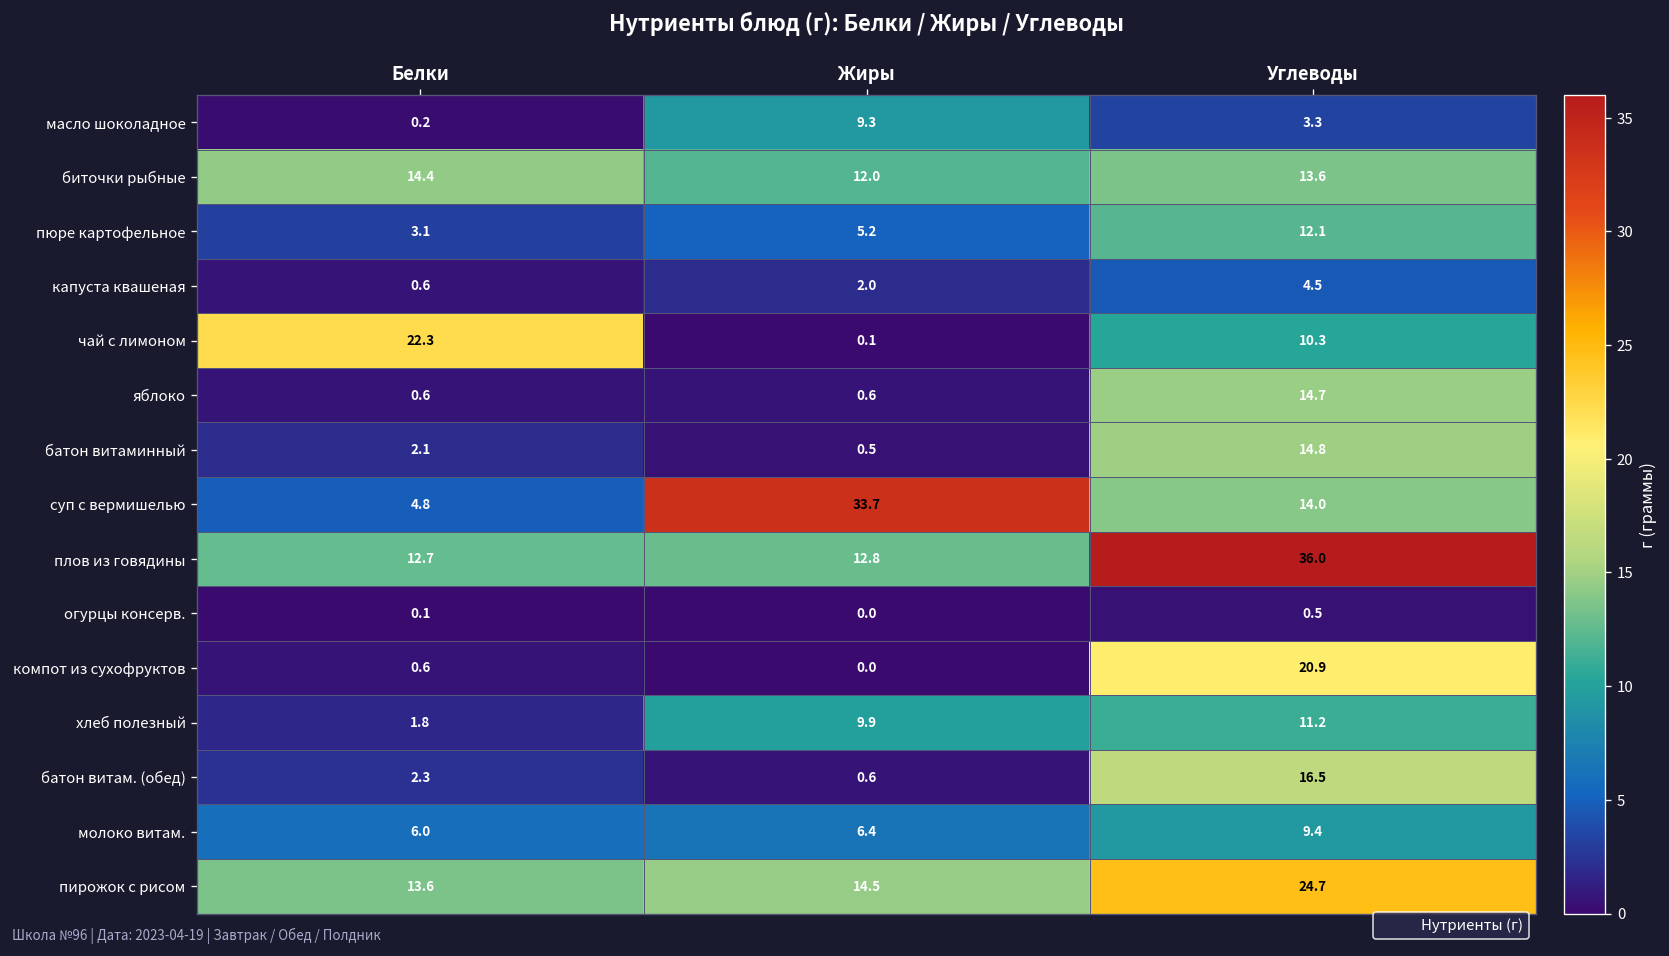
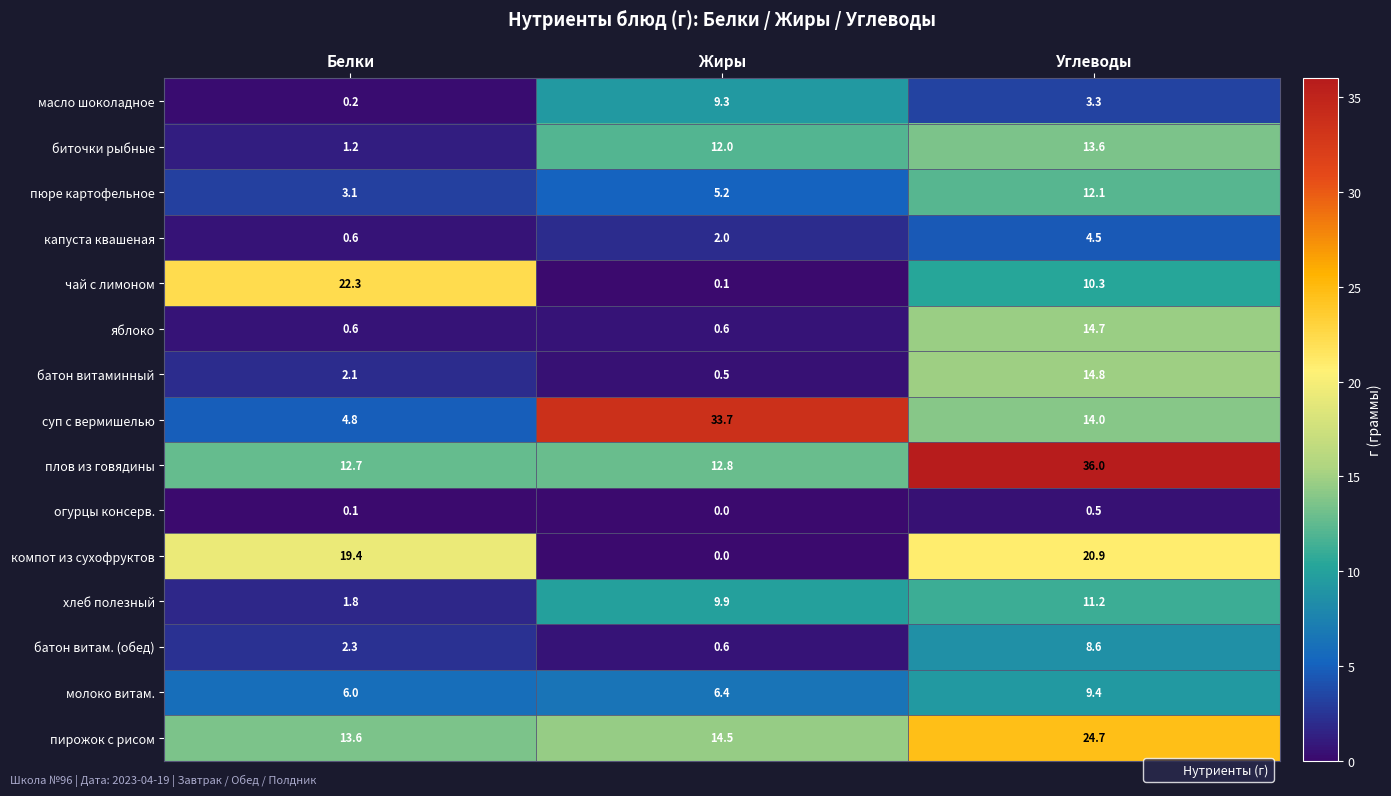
биточки рыбные, Белки: 14.4 -> 1.2
компот из сухофруктов, Белки: 0.6 -> 19.4
батон витам. (обед), Углеводы: 16.5 -> 8.6
